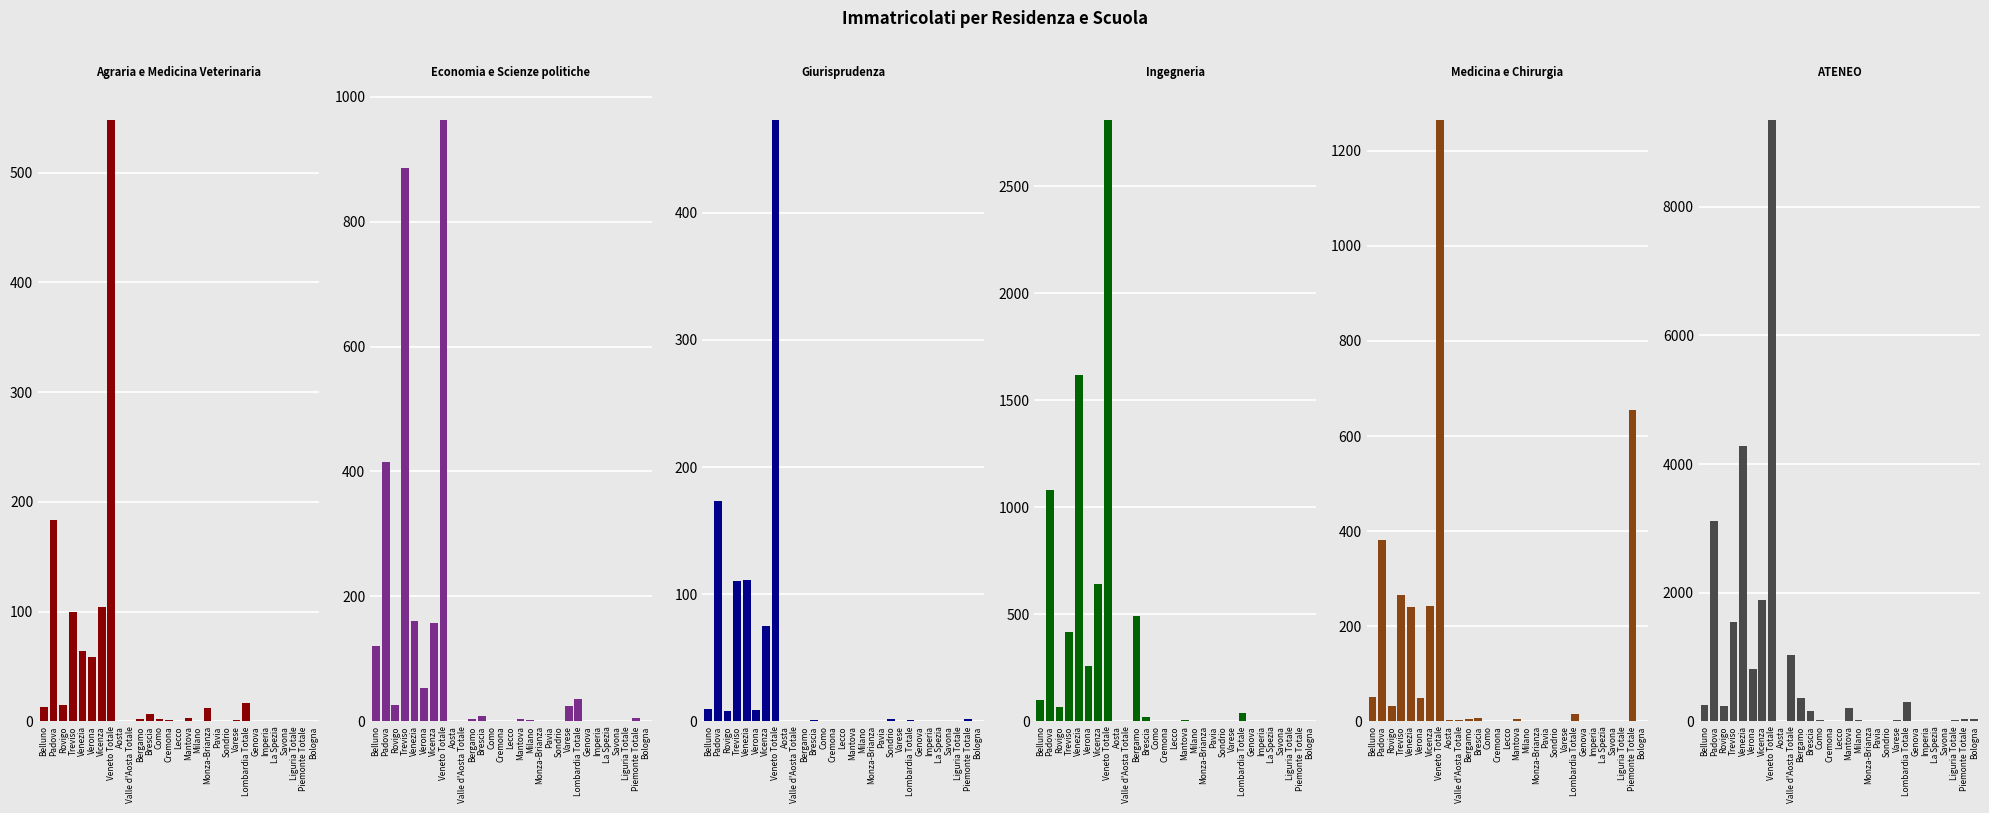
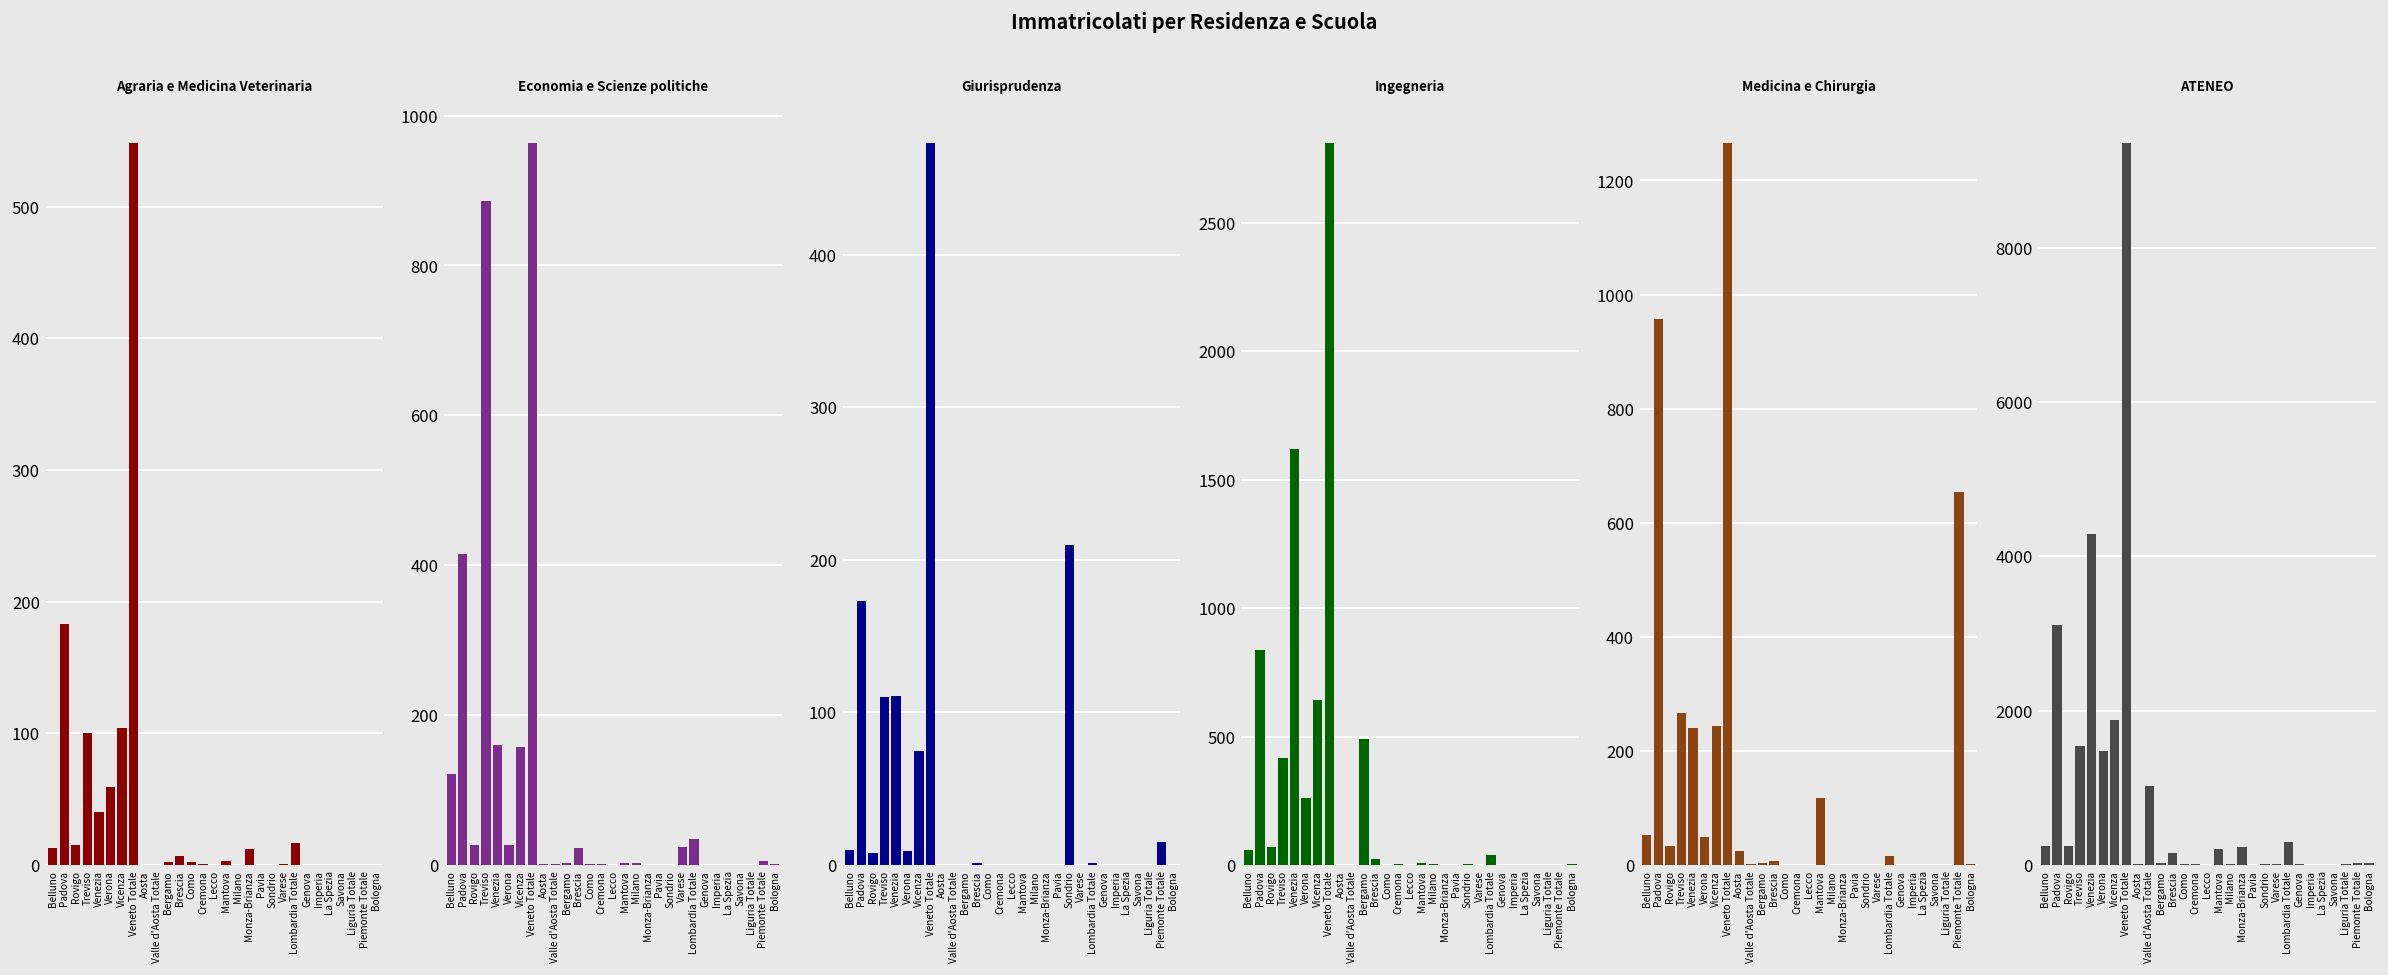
Agraria e Medicina Veterinaria, Venezia: 64 -> 40
Economia e Scienze politiche, Verona: 50 -> 30
Economia e Scienze politiche, Brescia: 10 -> 20
Giurisprudenza, Sondrio: 2 -> 210
Giurisprudenza, Piemonte Totale: 2 -> 15
Ingegneria, Belluno: 100 -> 60
Ingegneria, Padova: 1080 -> 840
Medicina e Chirurgia, Padova: 380 -> 960
Medicina e Chirurgia, Aosta: 0 -> 20
Medicina e Chirurgia, Mantova: 0 -> 120
ATENEO, Verona: 800 -> 1500
ATENEO, Bergamo: 400 -> 0
ATENEO, Monza-Brianza: 0 -> 200
